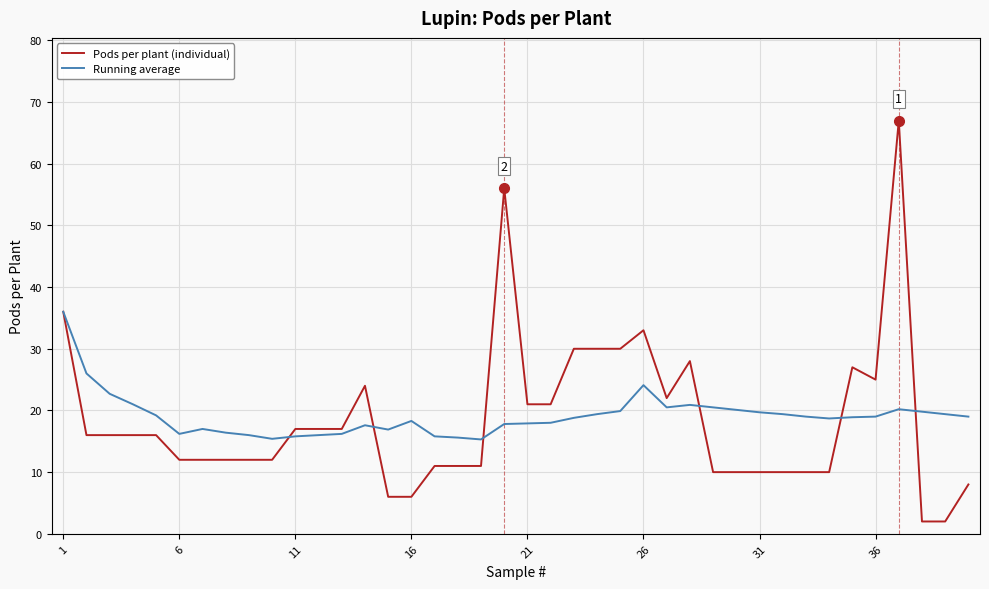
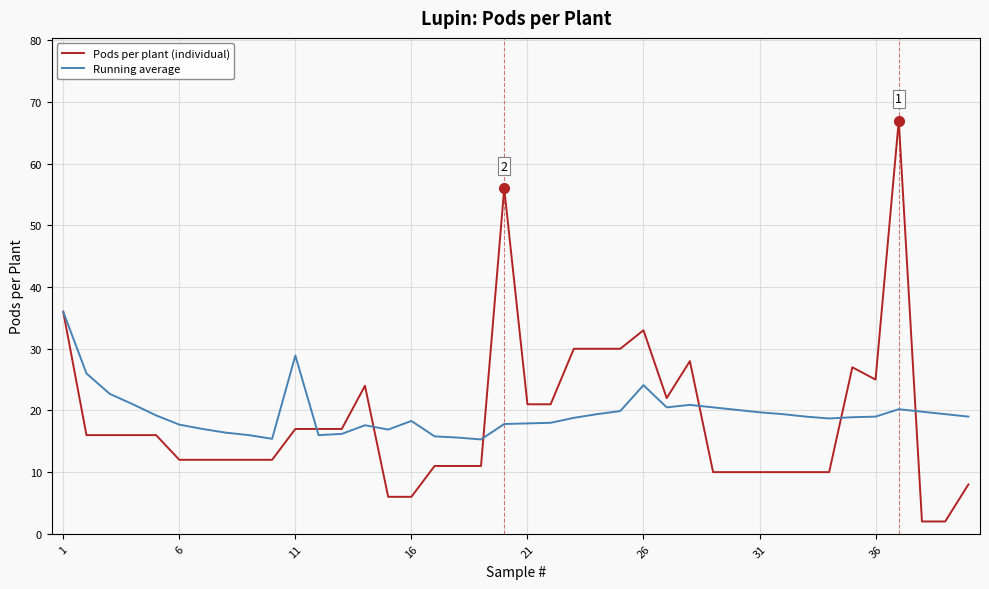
Running average, 6: 16 -> 18
Running average, 11: 16 -> 29
